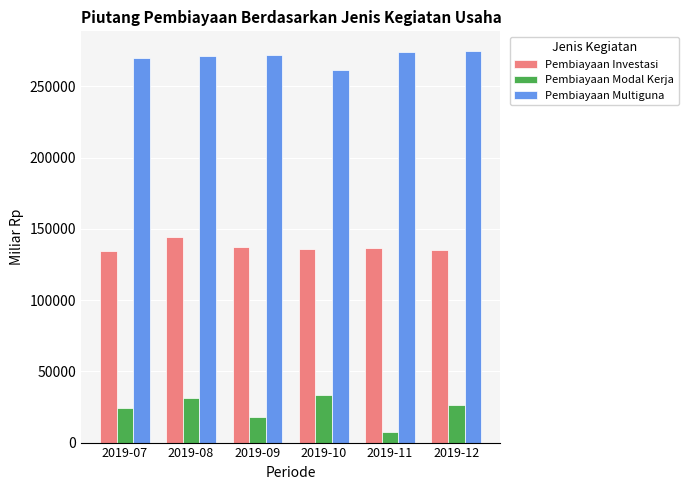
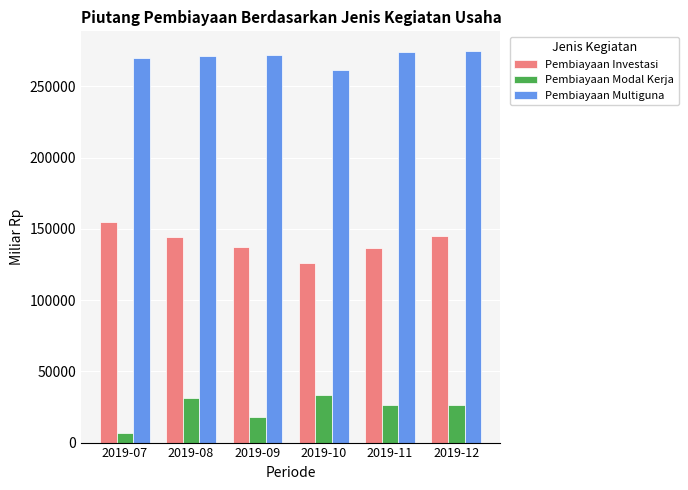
Pembiayaan Investasi, 2019-07: 135000 -> 155000
Pembiayaan Modal Kerja, 2019-07: 24000 -> 7000
Pembiayaan Investasi, 2019-10: 136000 -> 126000
Pembiayaan Modal Kerja, 2019-11: 7000 -> 27000
Pembiayaan Investasi, 2019-12: 135000 -> 145000
